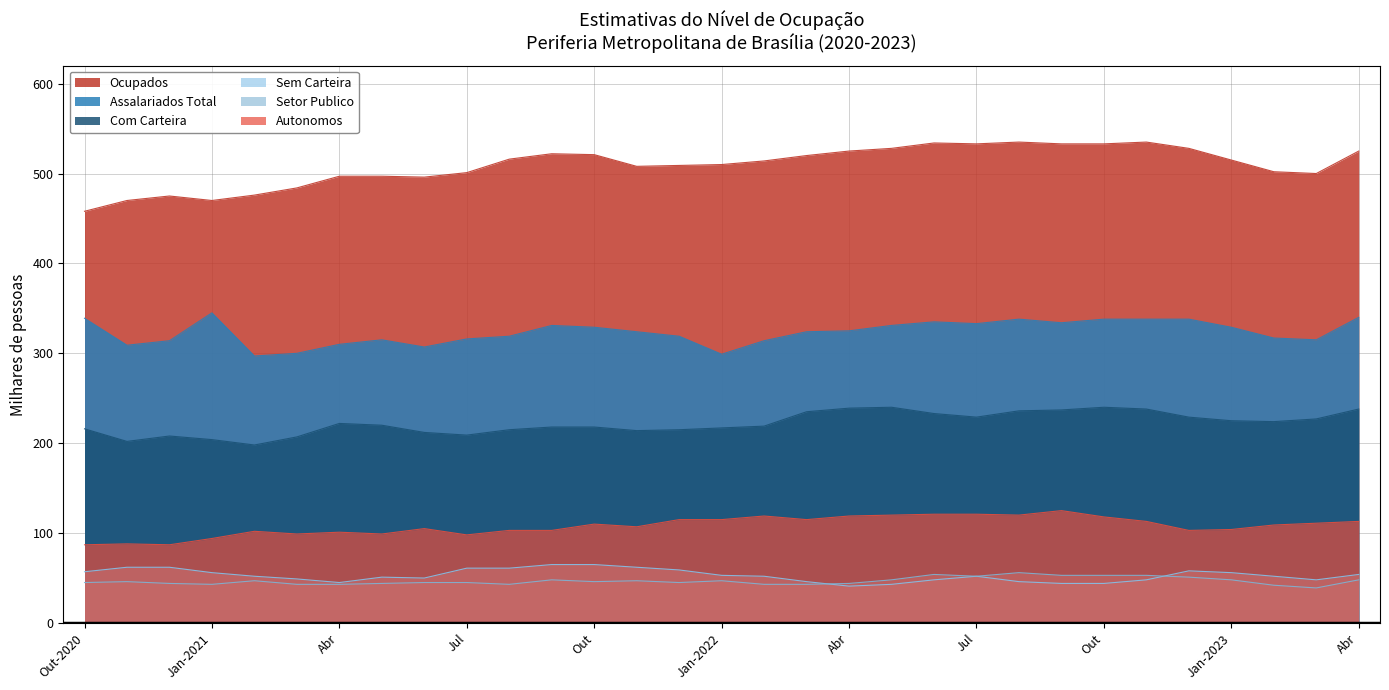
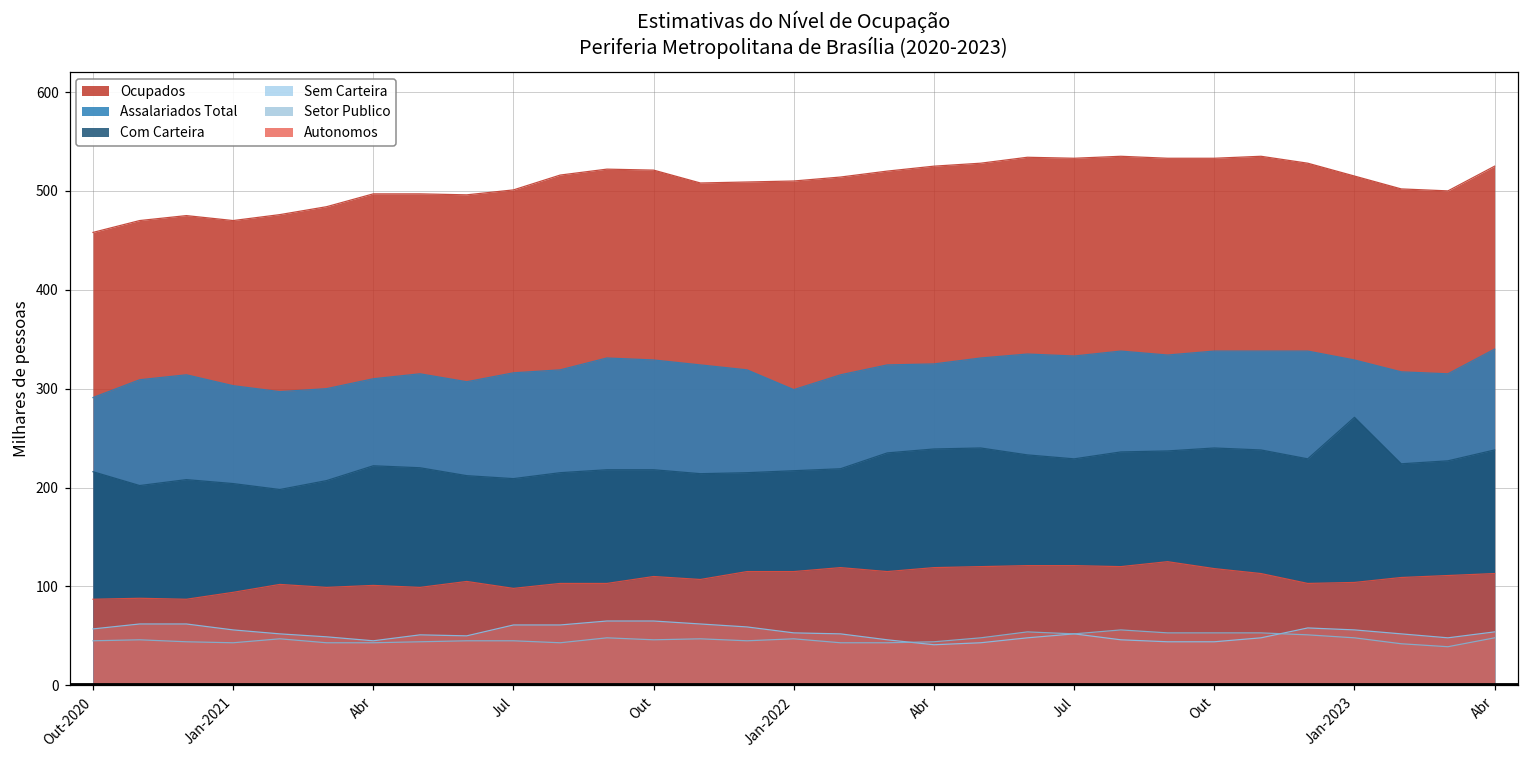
Assalariados Total, Out-2020: 340 -> 290
Assalariados Total, Jan-2021: 350 -> 300
Com Carteira, Jan-2023: 230 -> 270
